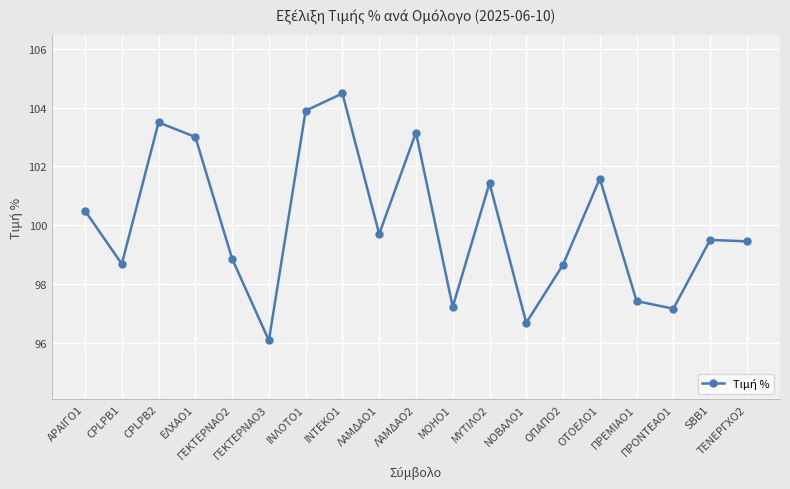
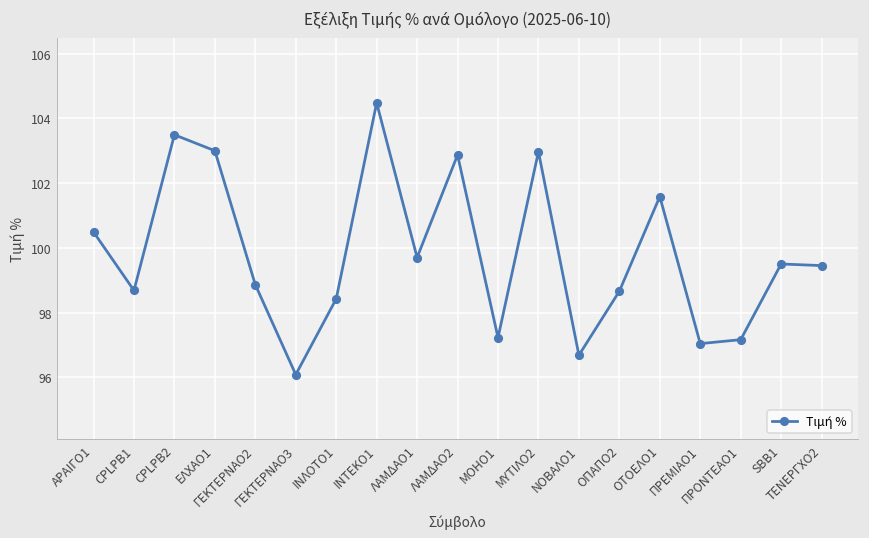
ΙΝΛΟΤΟ1: 103.9 -> 98.4
ΛΑΜΔΑΟ2: 103.2 -> 102.9
ΜΥΤΙΛΟ2: 101.4 -> 103.0
ΠΡΕΜΙΑΟ1: 97.4 -> 97.0
